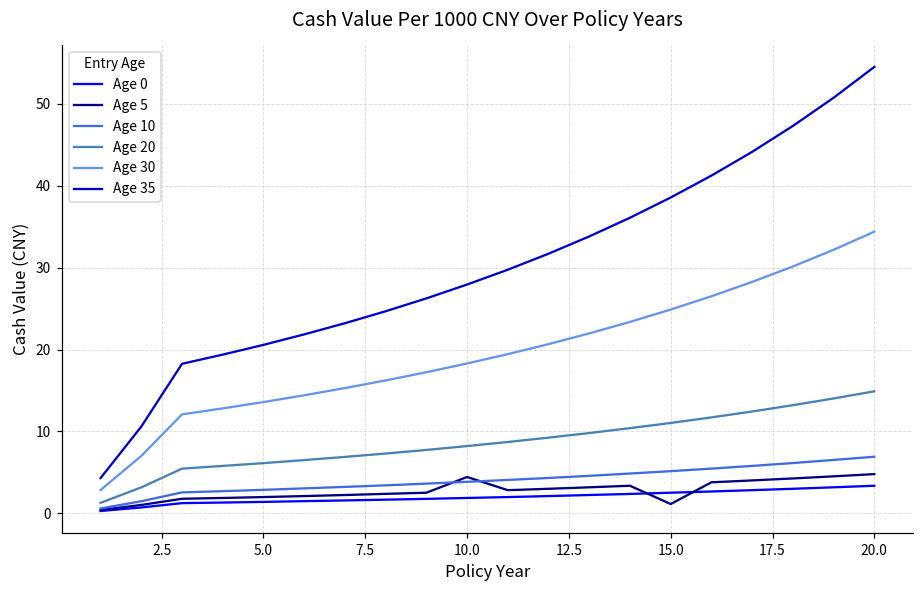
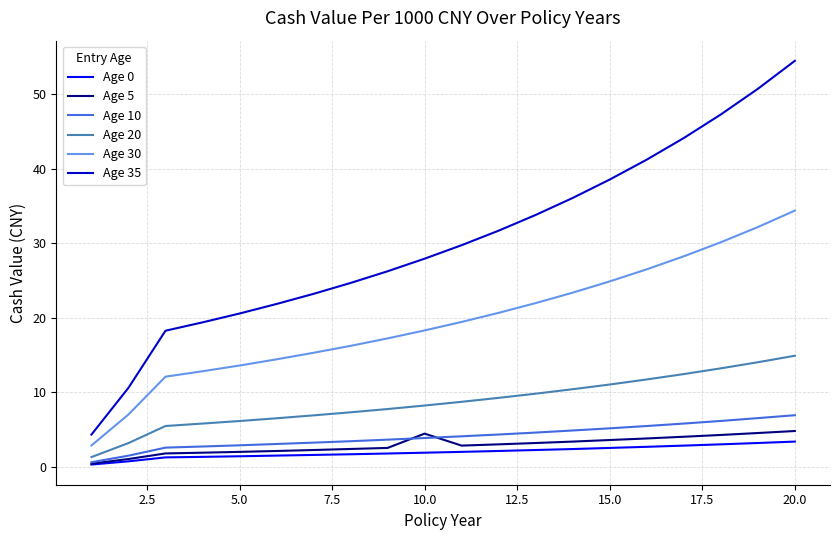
Age 5, 15.0: 1 -> 4
